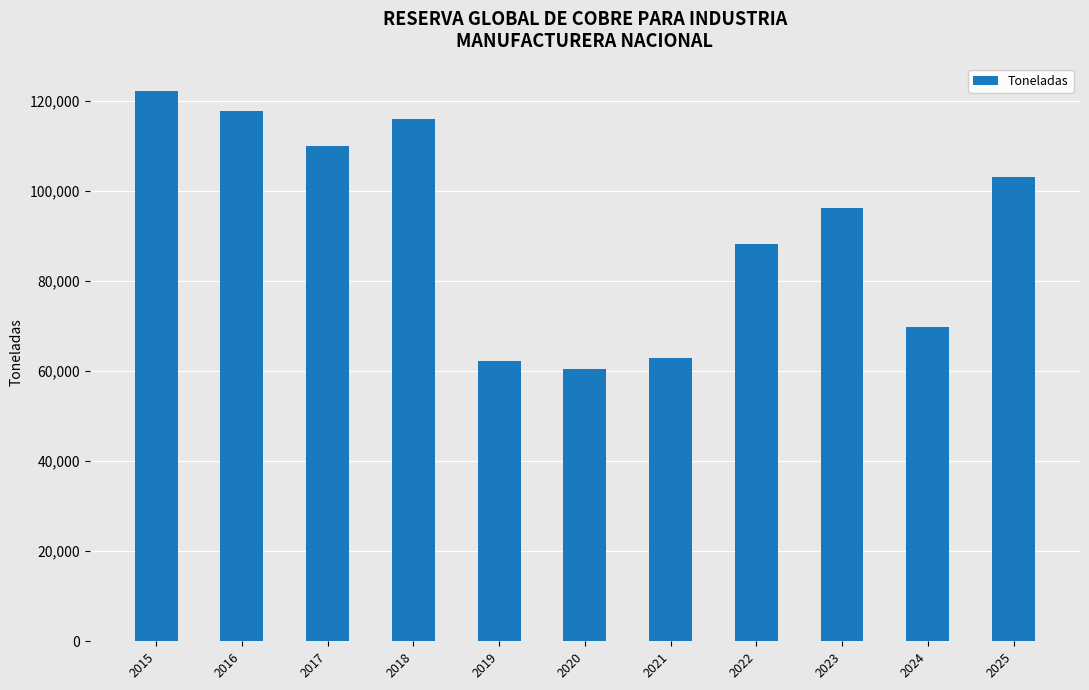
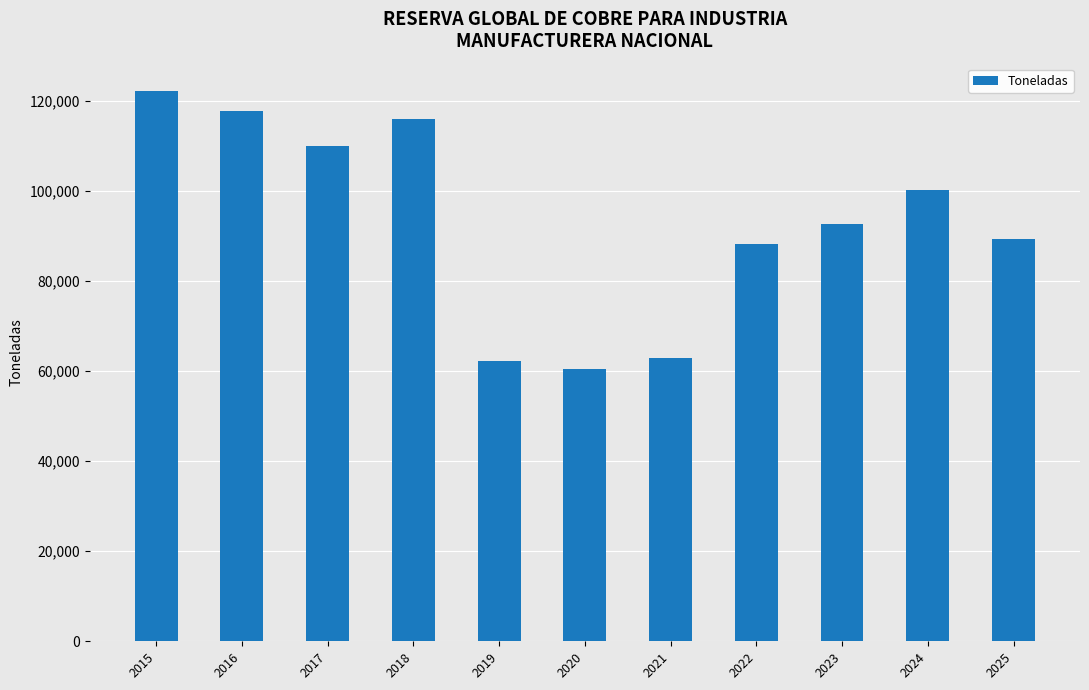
2023: 96,000 -> 93,000
2024: 70,000 -> 100,000
2025: 103,000 -> 89,000
